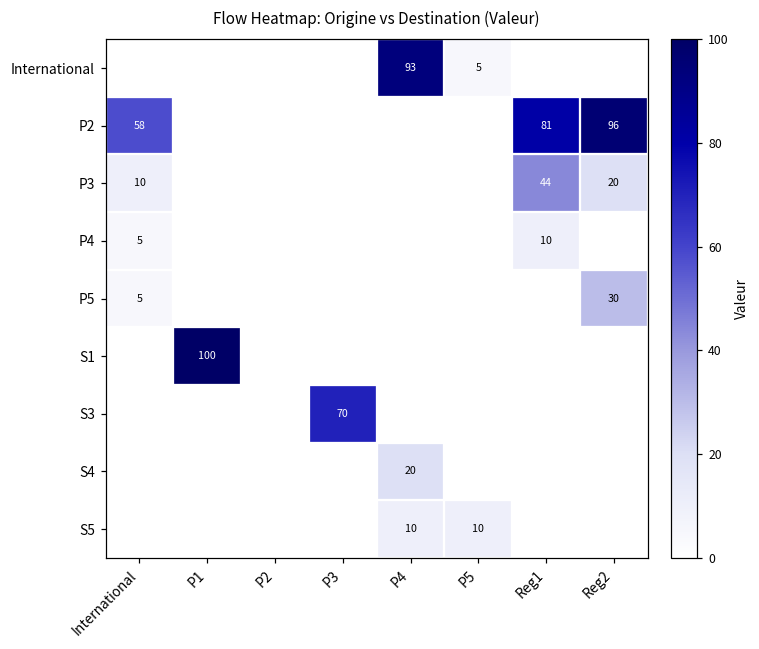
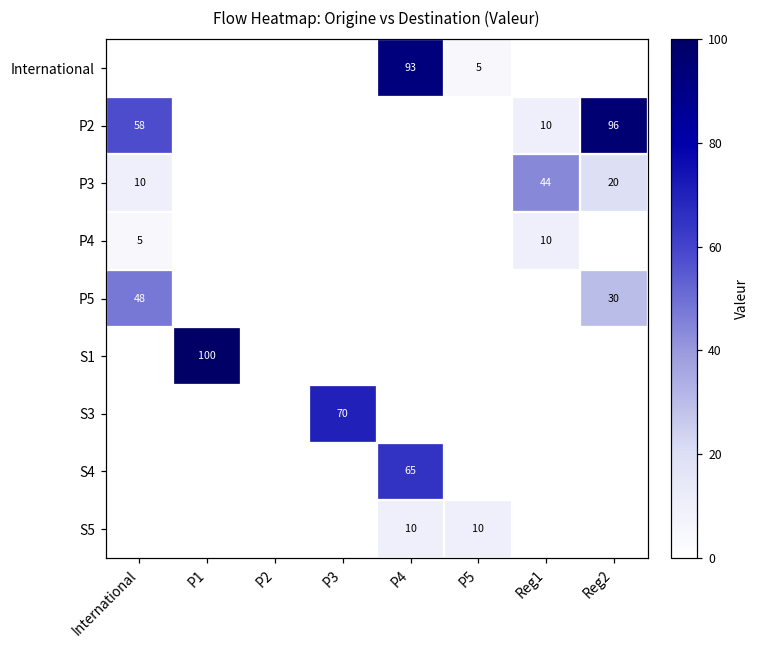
P2, Reg1: 81 -> 10
P5, International: 5 -> 48
S4, P4: 20 -> 65
